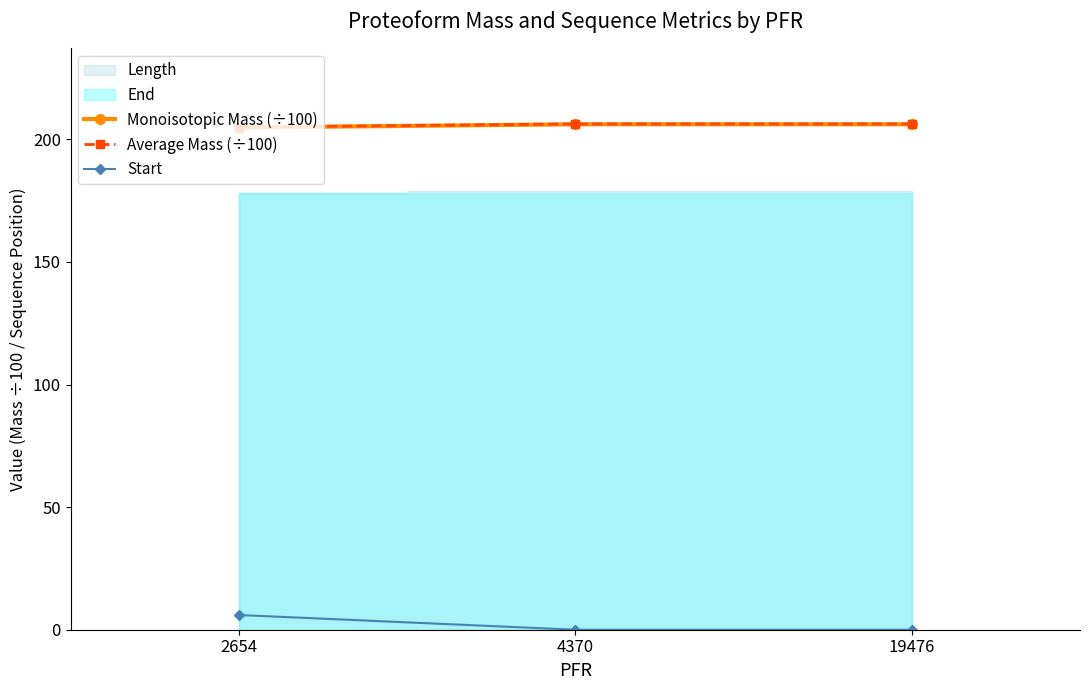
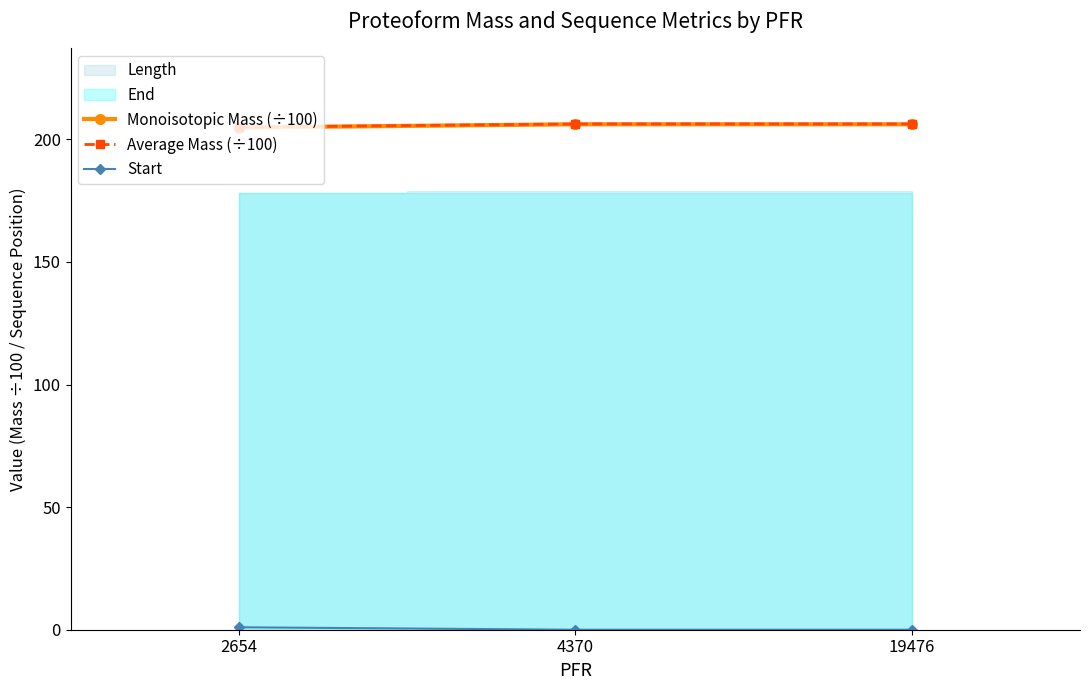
Start, 2654: 6 -> 1
